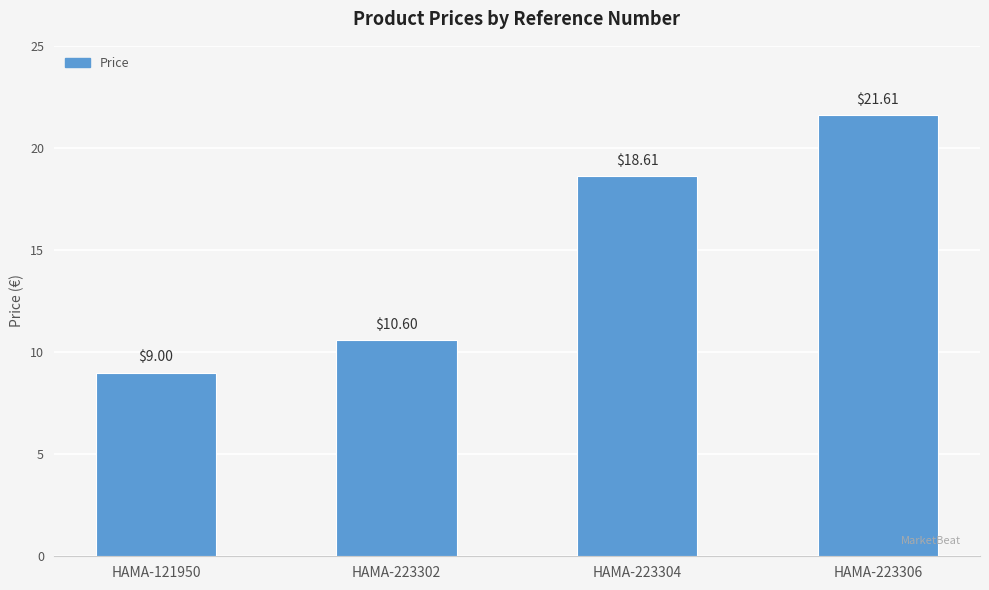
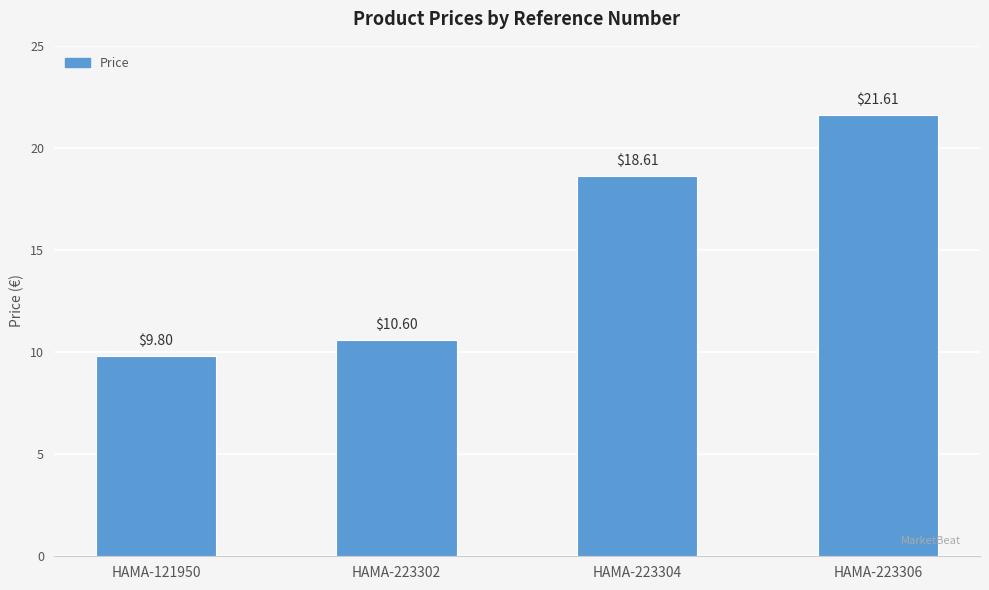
HAMA-121950: $9.00 -> $9.80
